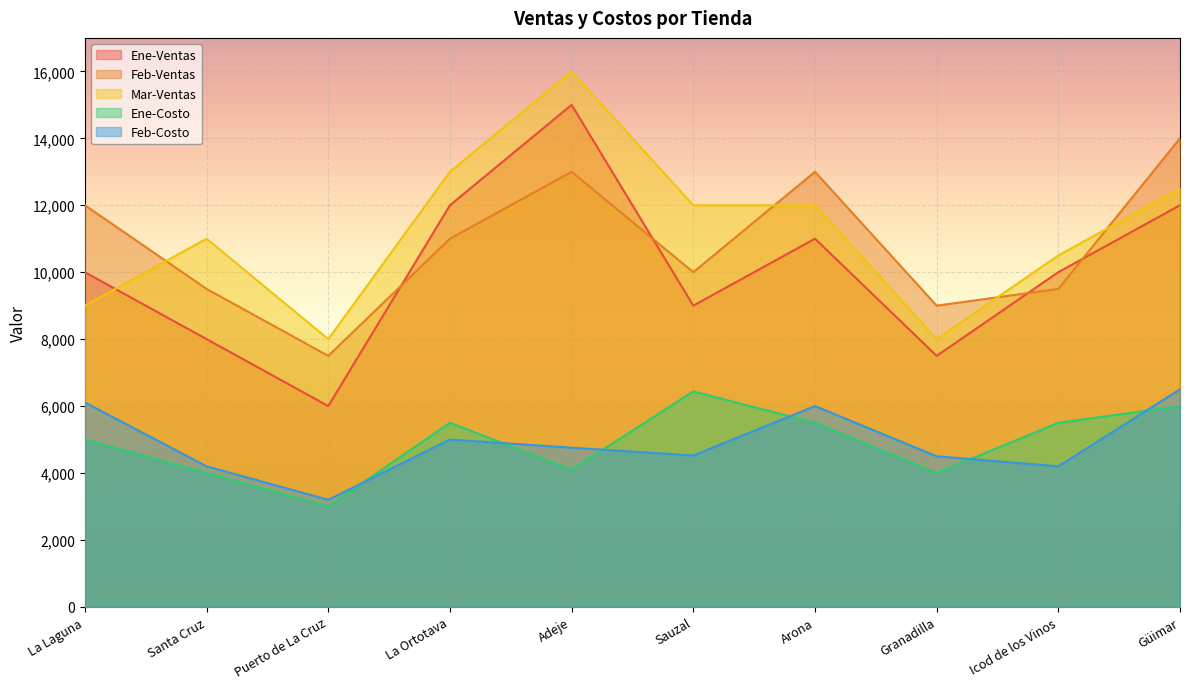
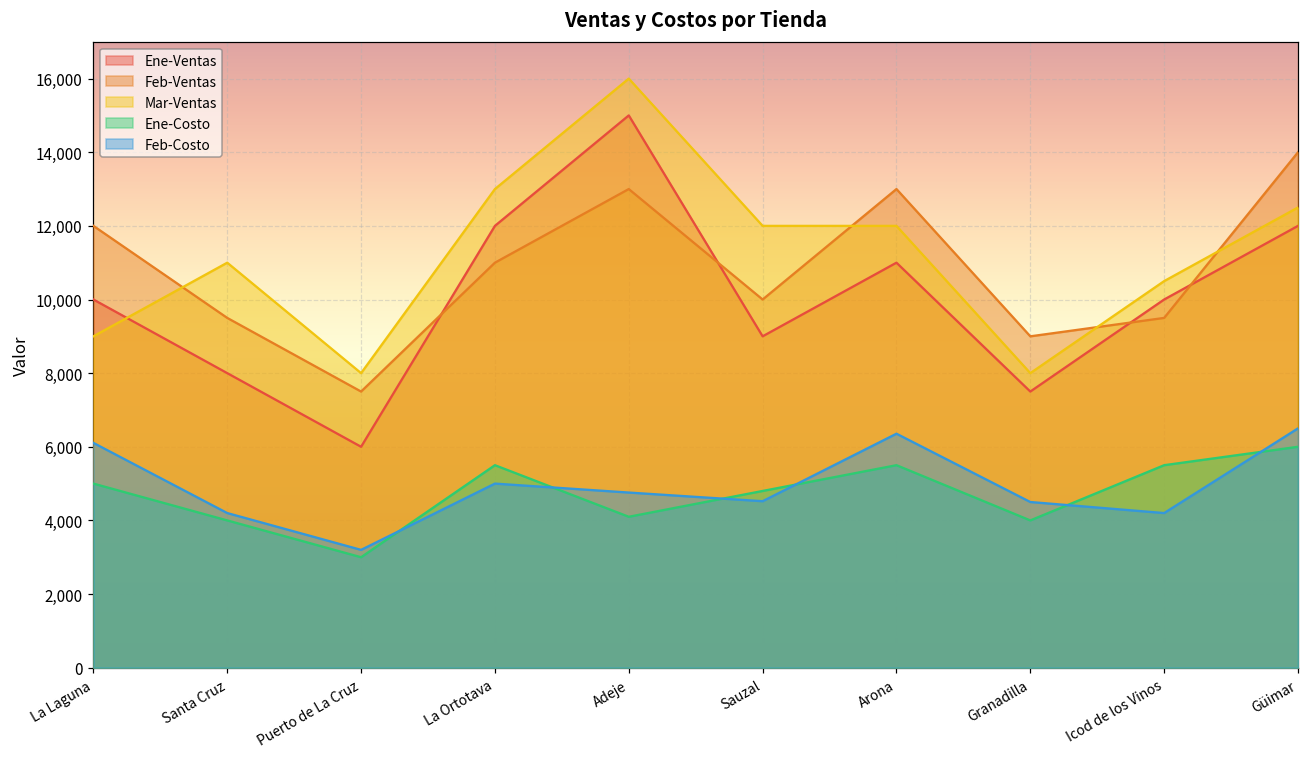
Ene-Costo, Sauzal: 6,400 -> 4,800
Feb-Costo, Arona: 6,000 -> 6,400
